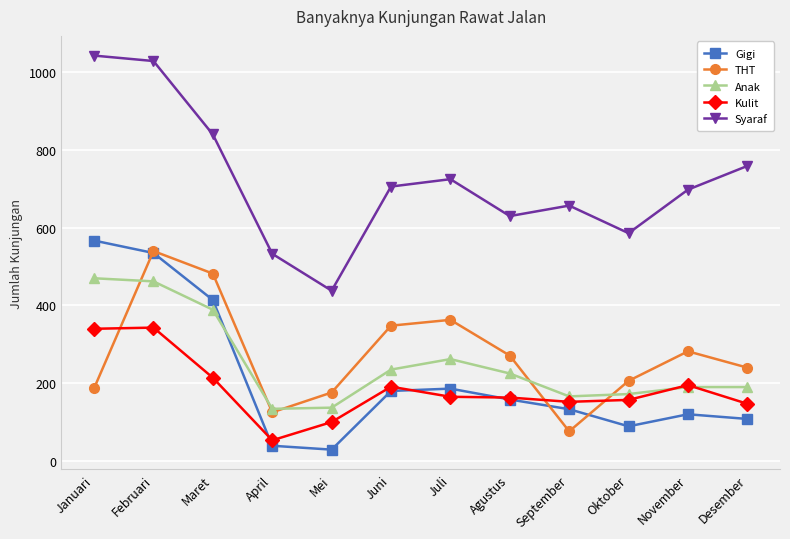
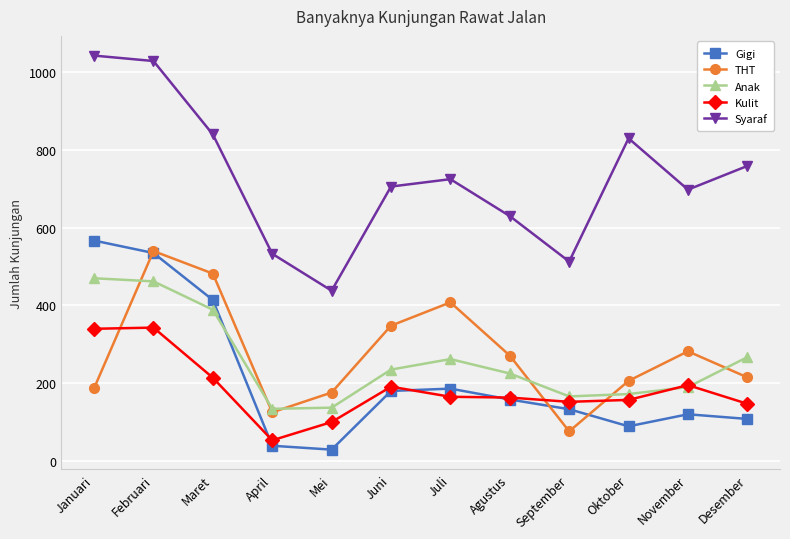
THT, Juli: 360 -> 410
Syaraf, September: 660 -> 510
Syaraf, Oktober: 590 -> 830
THT, Desember: 240 -> 220
Anak, Desember: 190 -> 270
